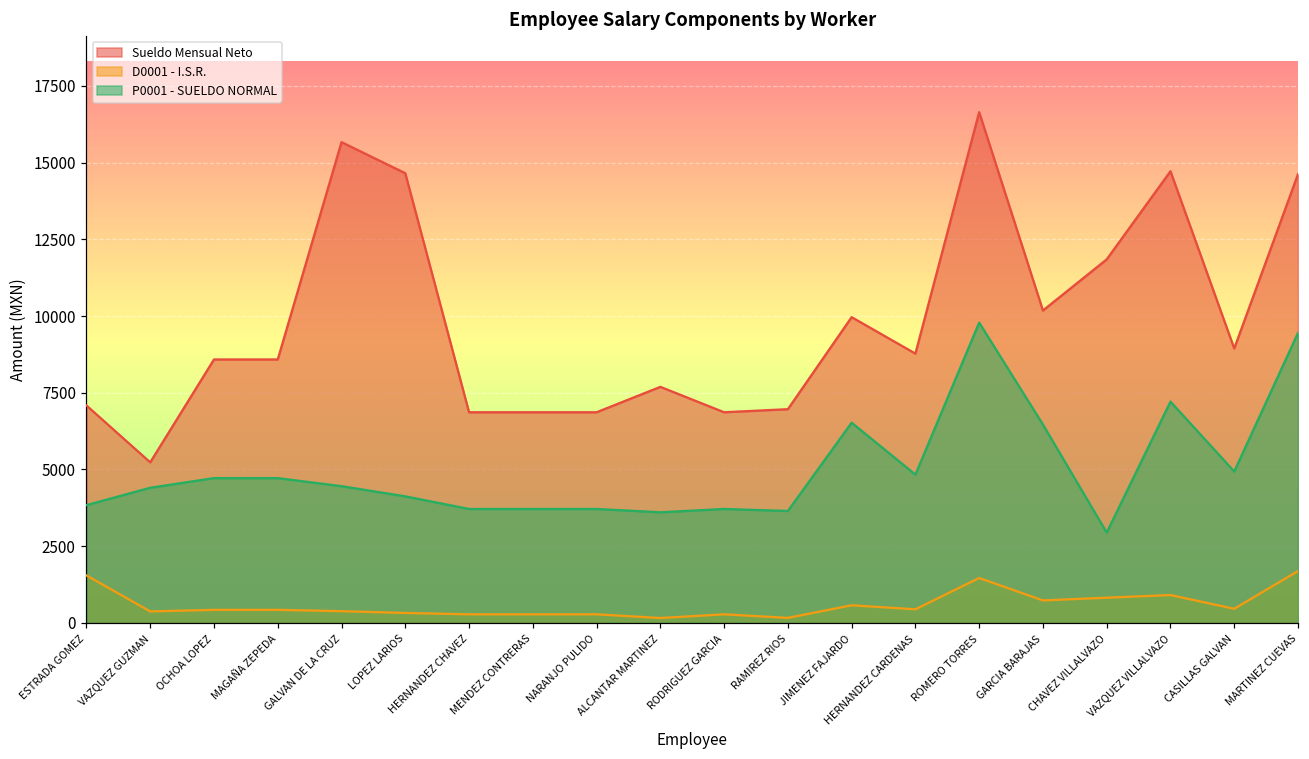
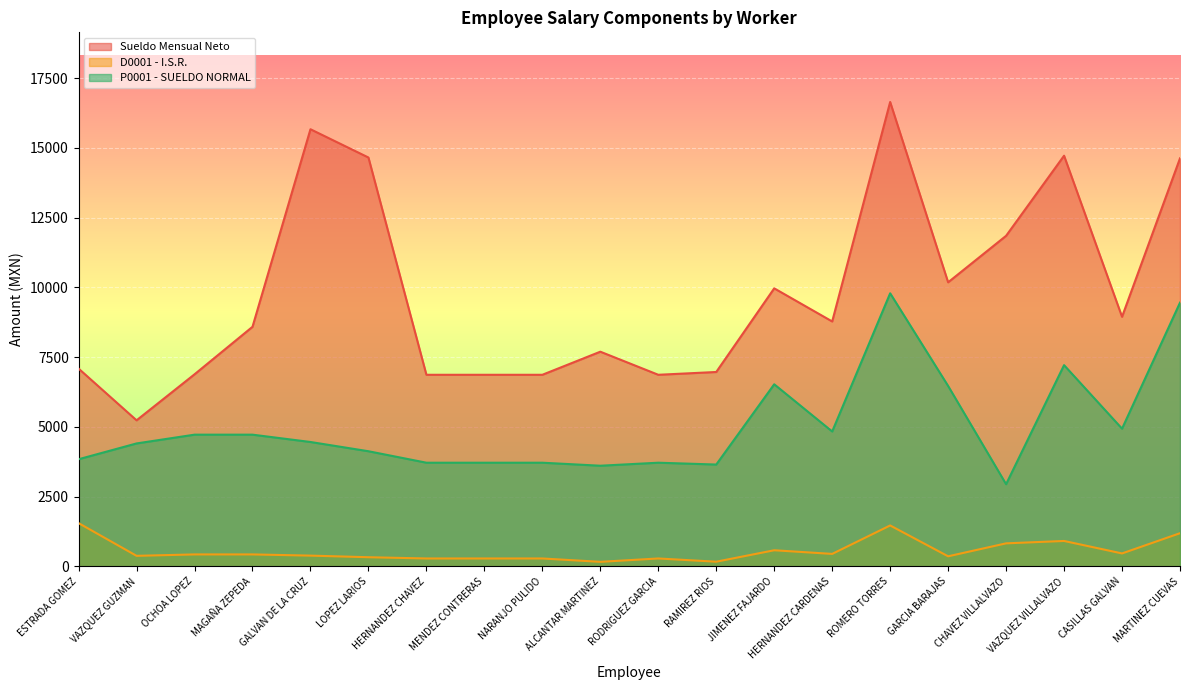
Sueldo Mensual Neto, OCHOA LOPEZ: 8600 -> 6900
D0001 - I.S.R., GARCIA BARAJAS: 700 -> 400
D0001 - I.S.R., MARTINEZ CUEVAS: 1700 -> 1200
